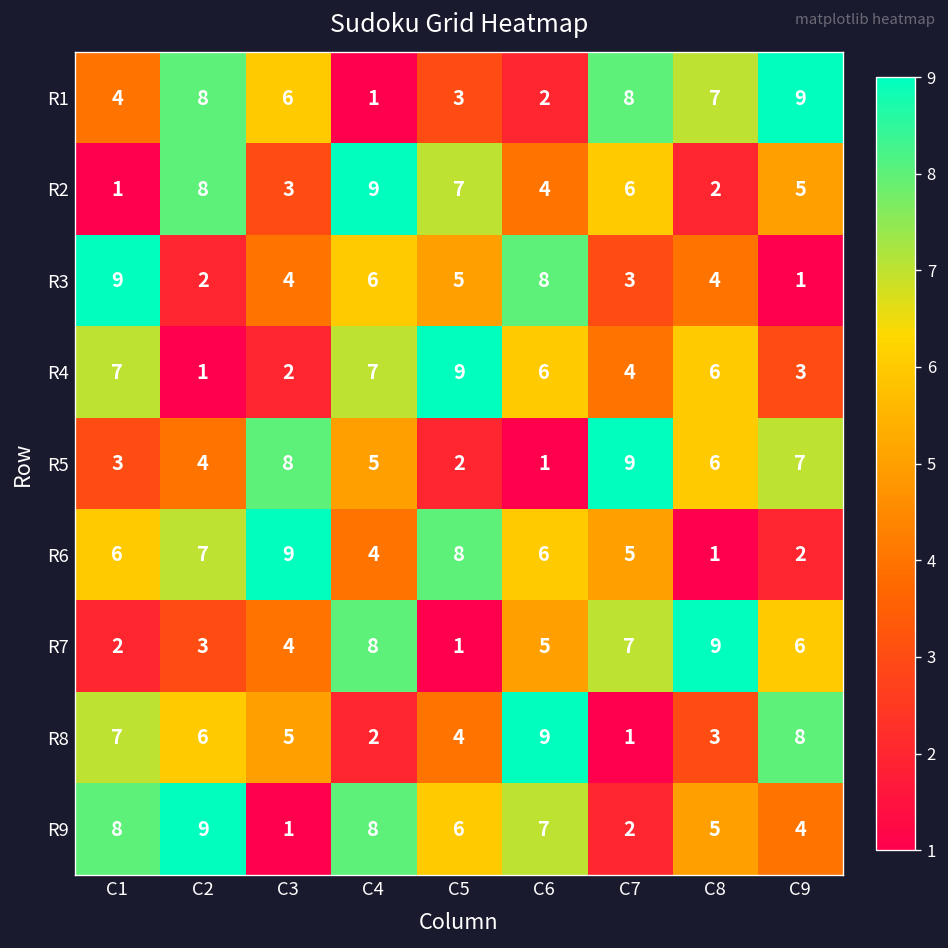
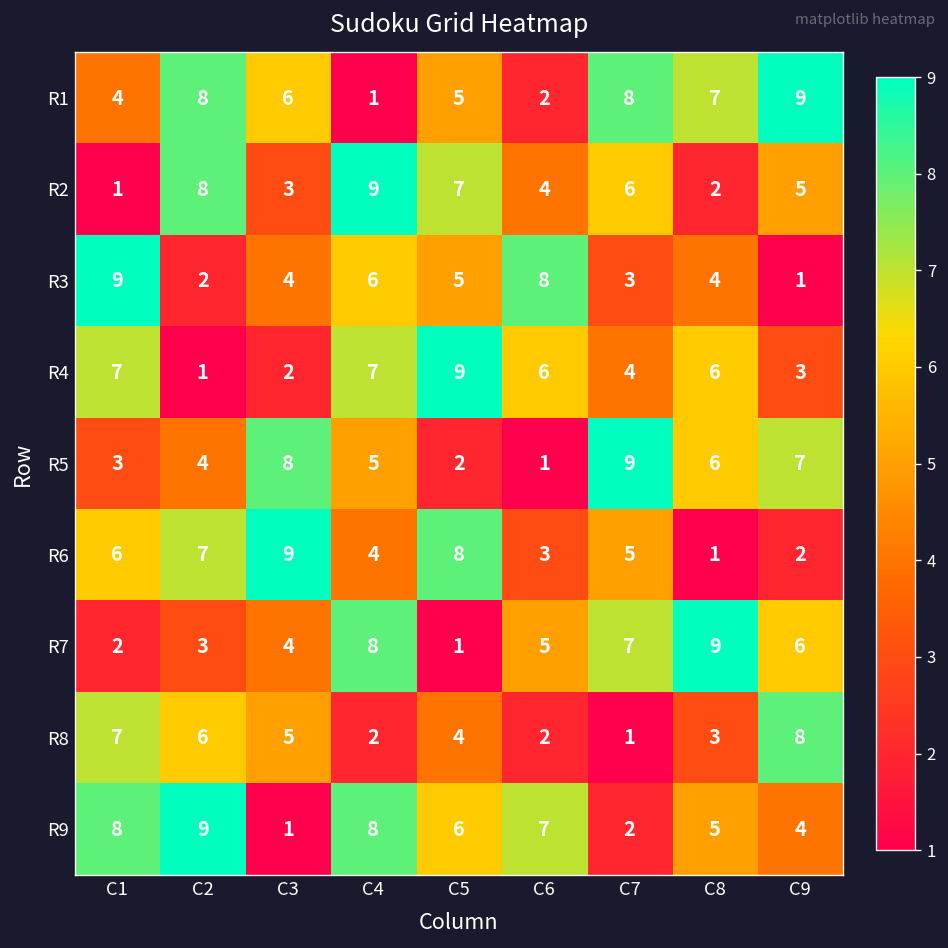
R1, C5: 3 -> 5
R6, C6: 6 -> 3
R8, C6: 9 -> 2
